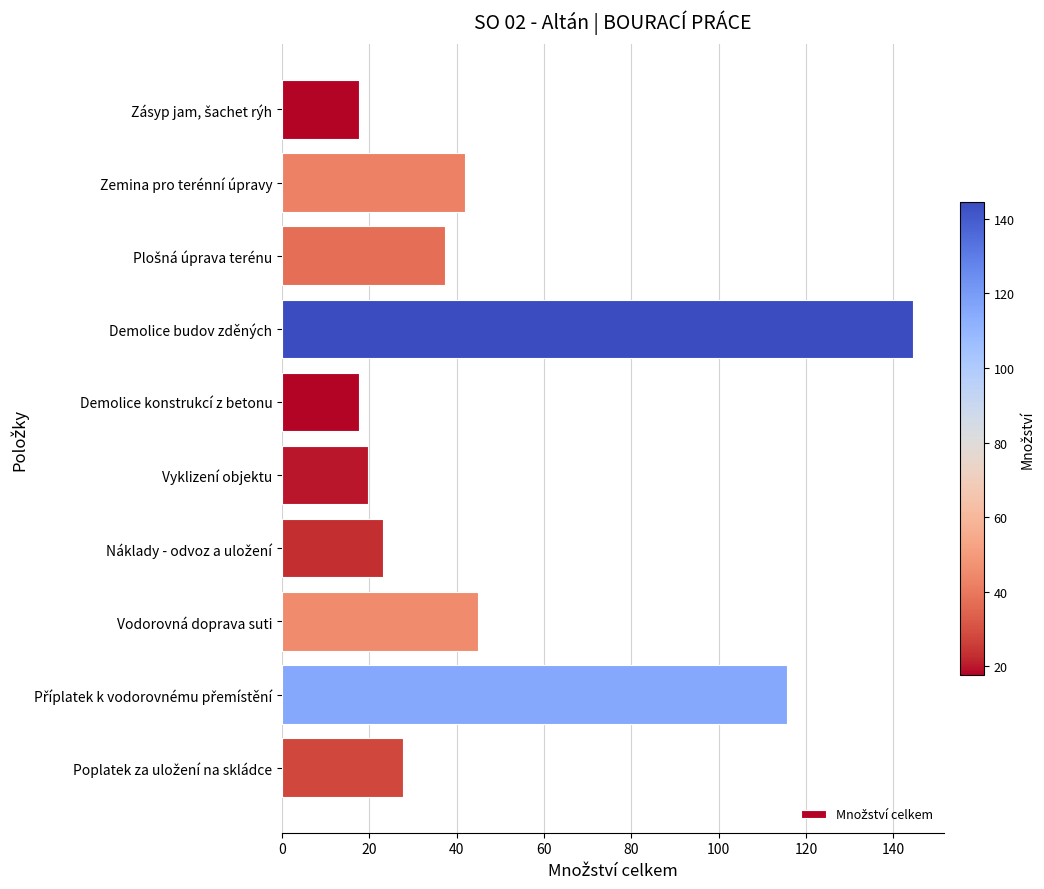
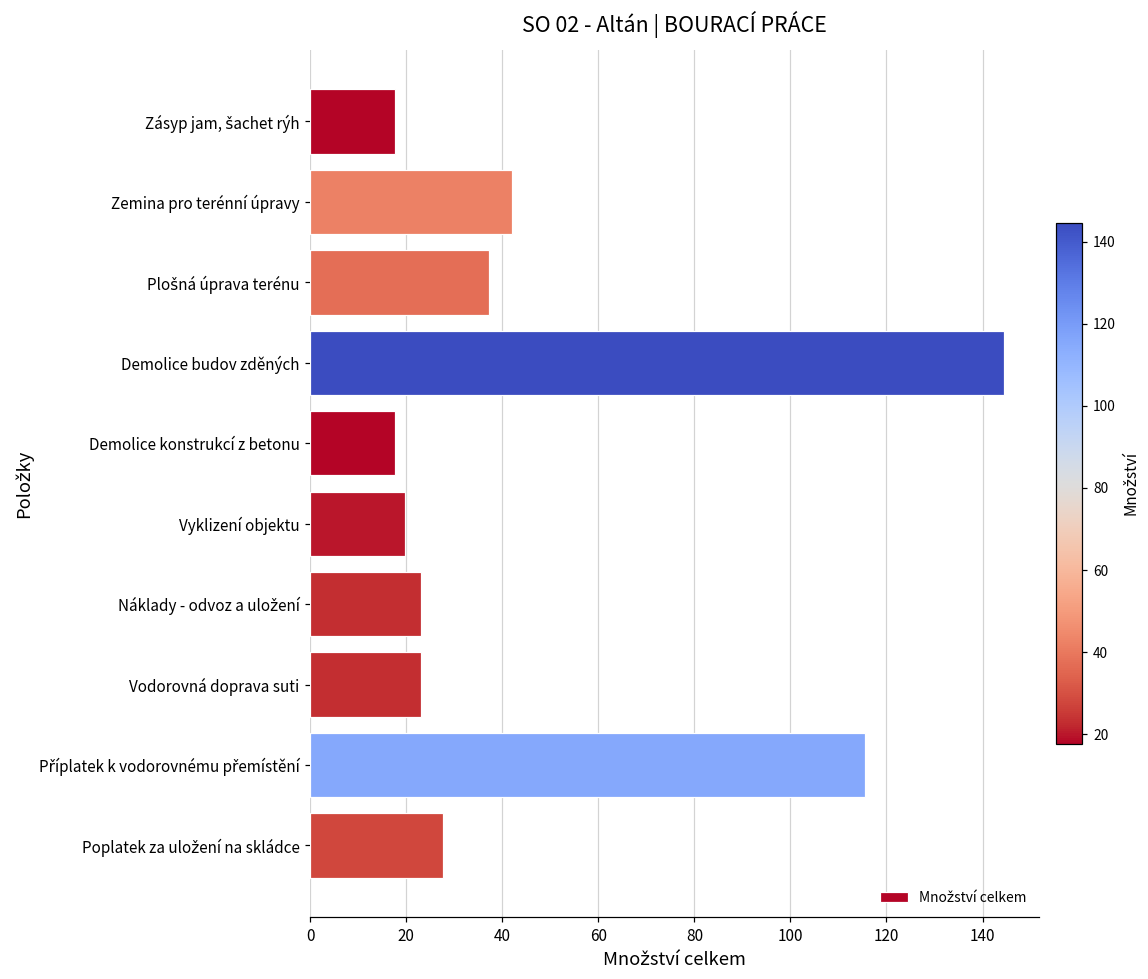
Vodorovná doprava suti: 45 -> 23
